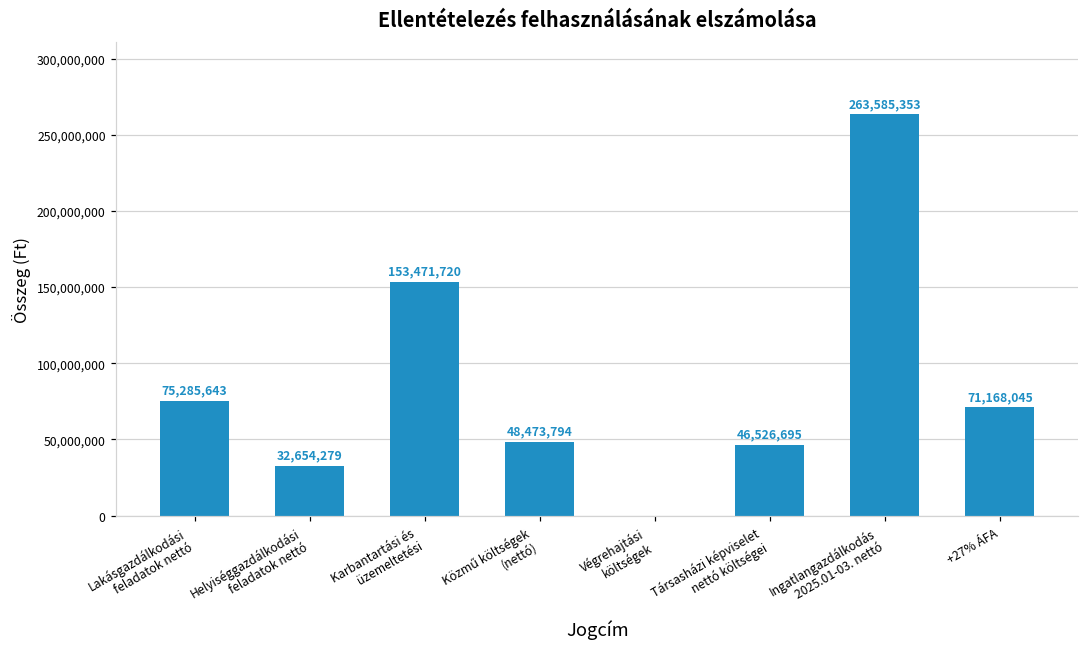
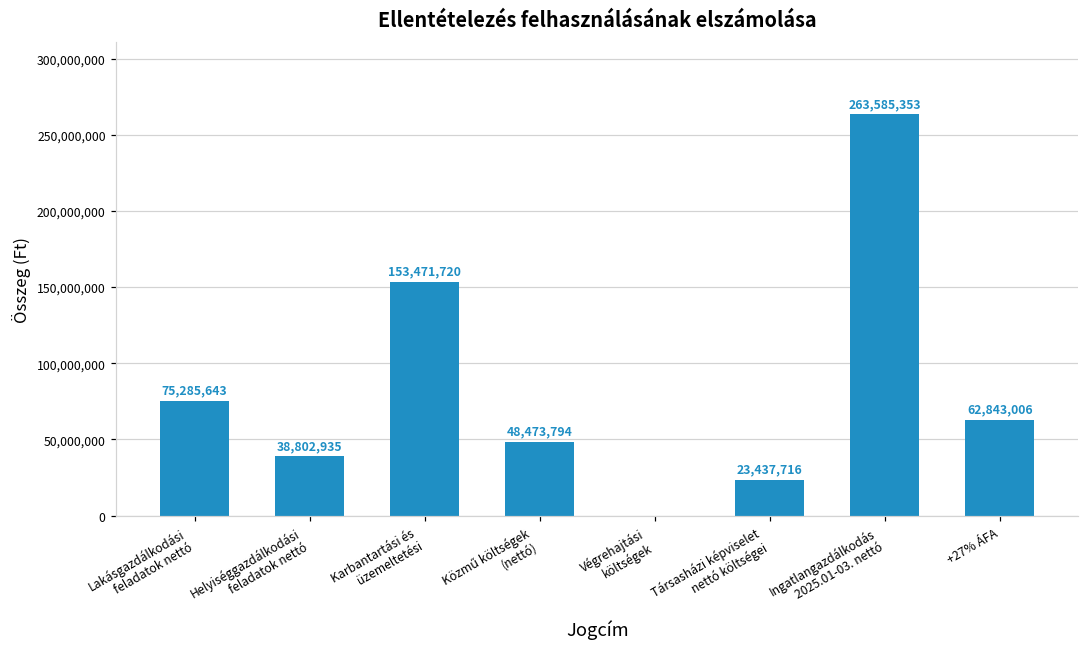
Helyiséggazdálkodási feladatok nettó: 32,654,279 -> 38,802,935
Társasházi képviselet nettó költségei: 46,526,695 -> 23,437,716
+27% ÁFA: 71,168,045 -> 62,843,006
